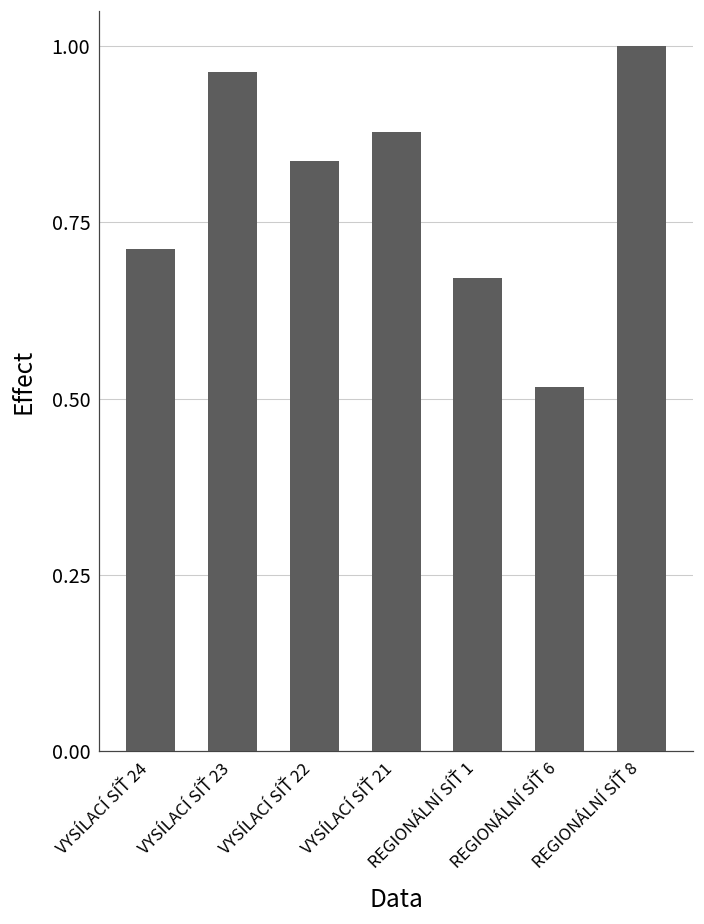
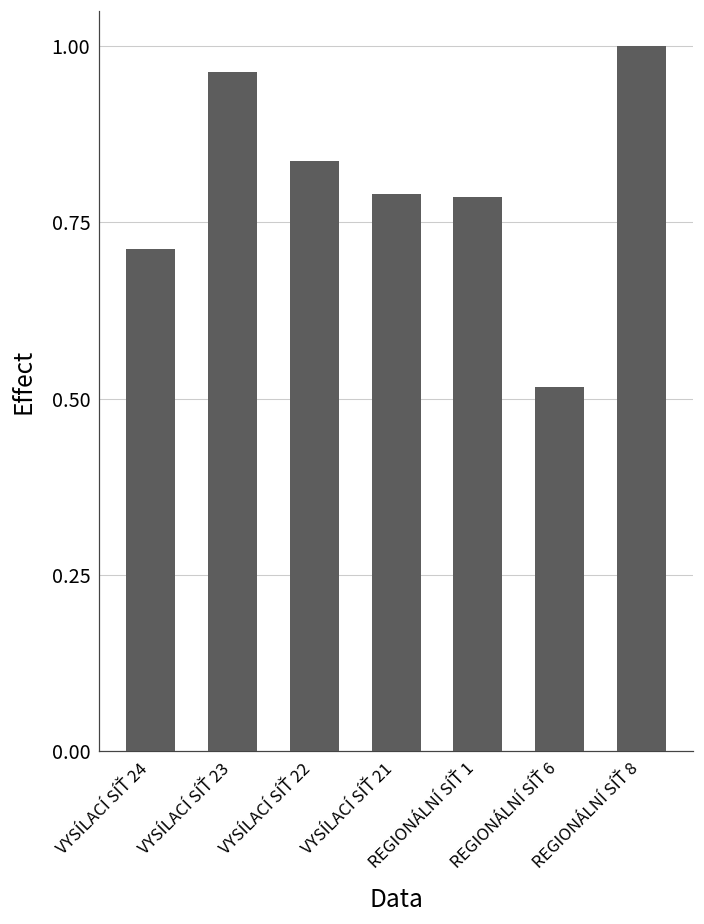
VYSÍLACÍ SÍŤ 21: 0.88 -> 0.79
REGIONÁLNÍ SÍŤ 1: 0.67 -> 0.79
